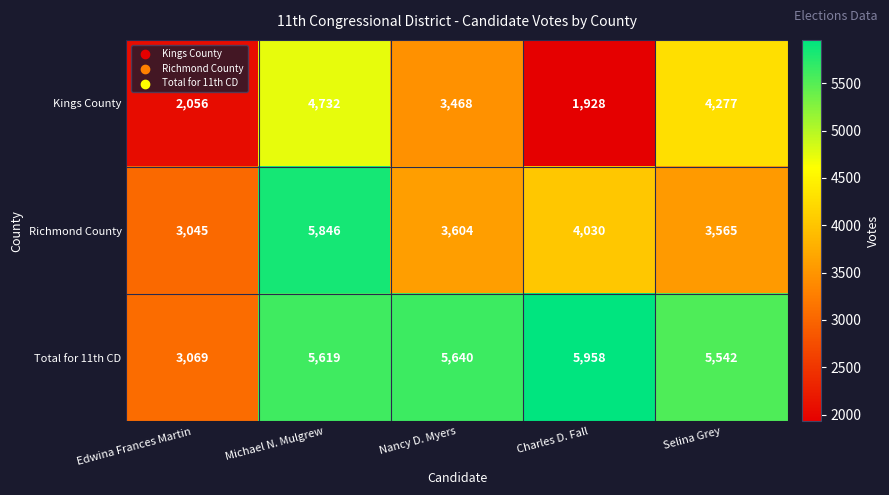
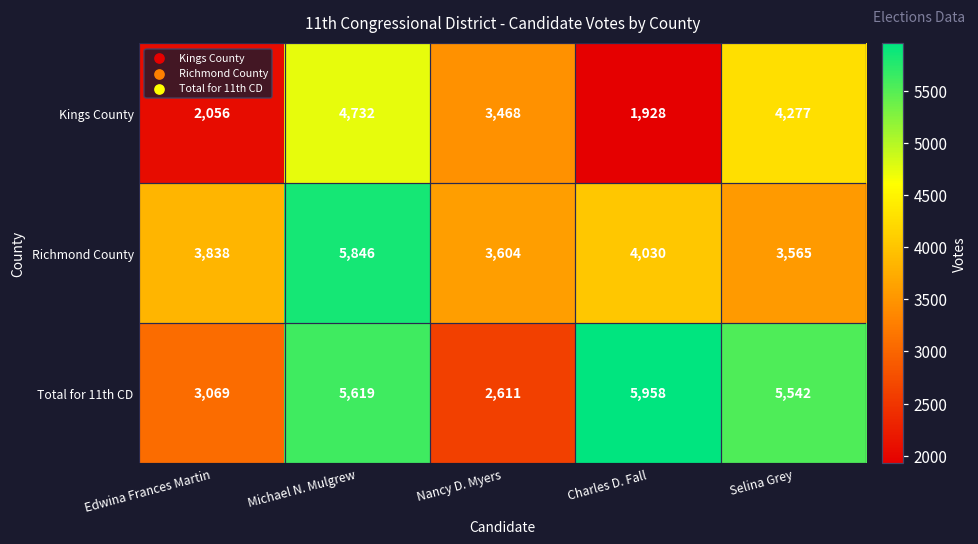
Richmond County, Edwina Frances Martin: 3,045 -> 3,838
Total for 11th CD, Nancy D. Myers: 5,640 -> 2,611
